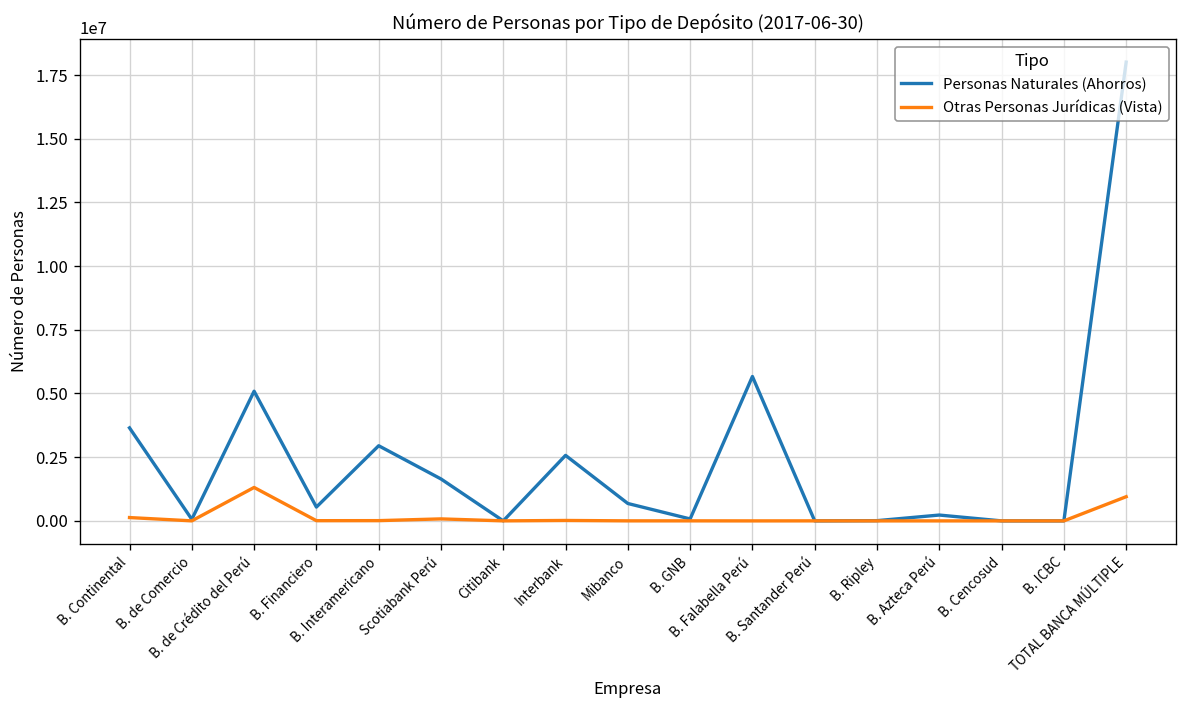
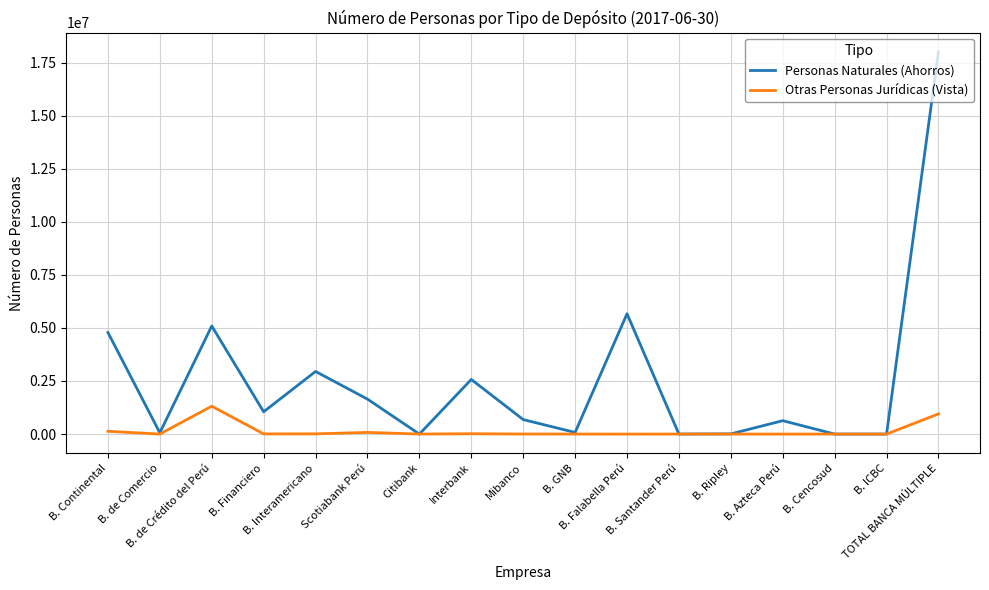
Personas Naturales (Ahorros), B. Continental: 3700000 -> 4800000
Personas Naturales (Ahorros), B. Financiero: 500000 -> 1000000
Personas Naturales (Ahorros), B. Azteca Perú: 200000 -> 600000
